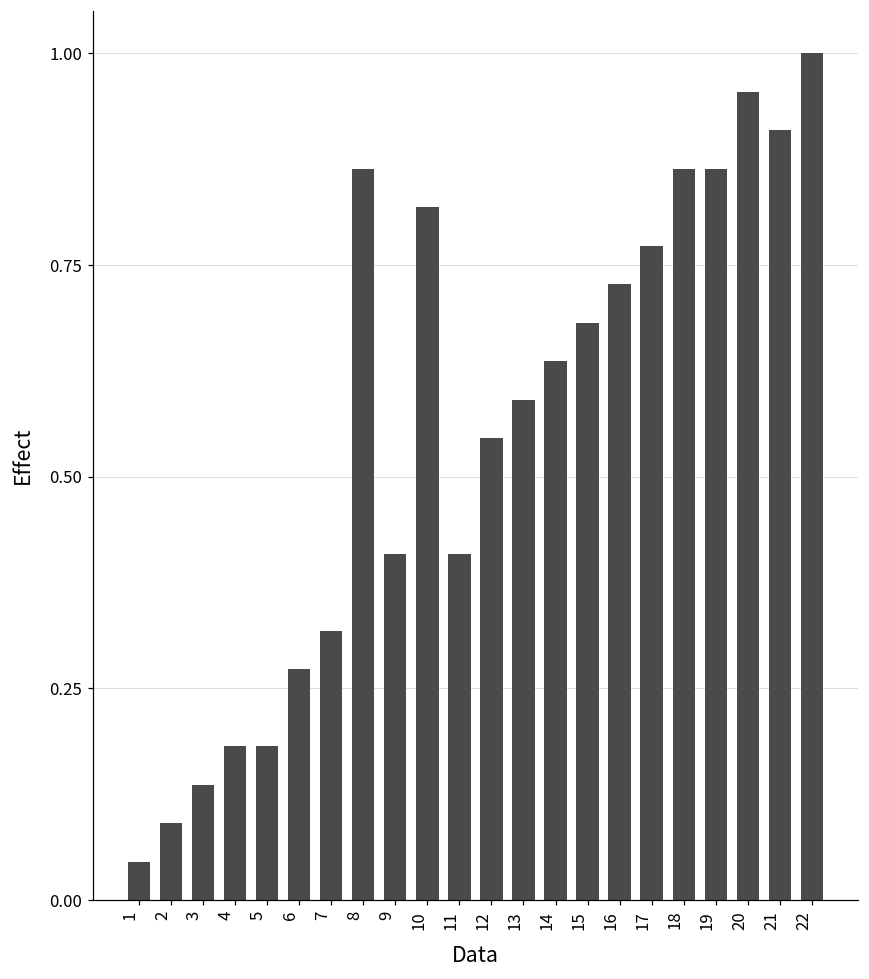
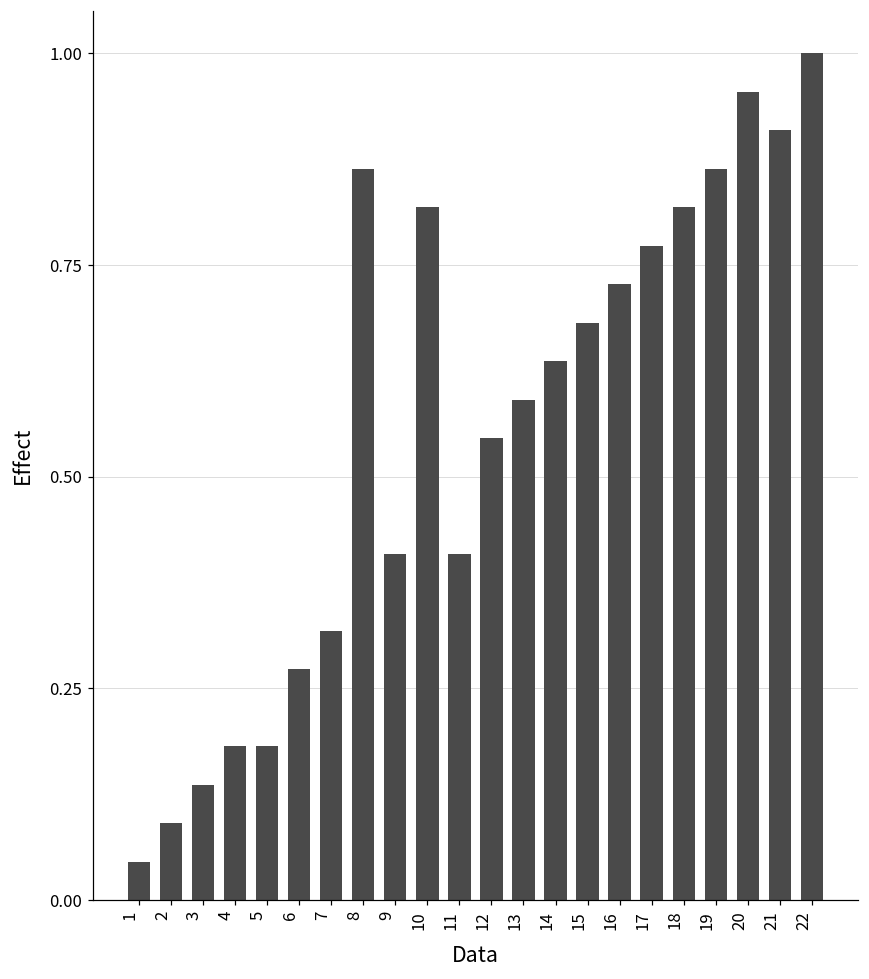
18: 0.86 -> 0.82
